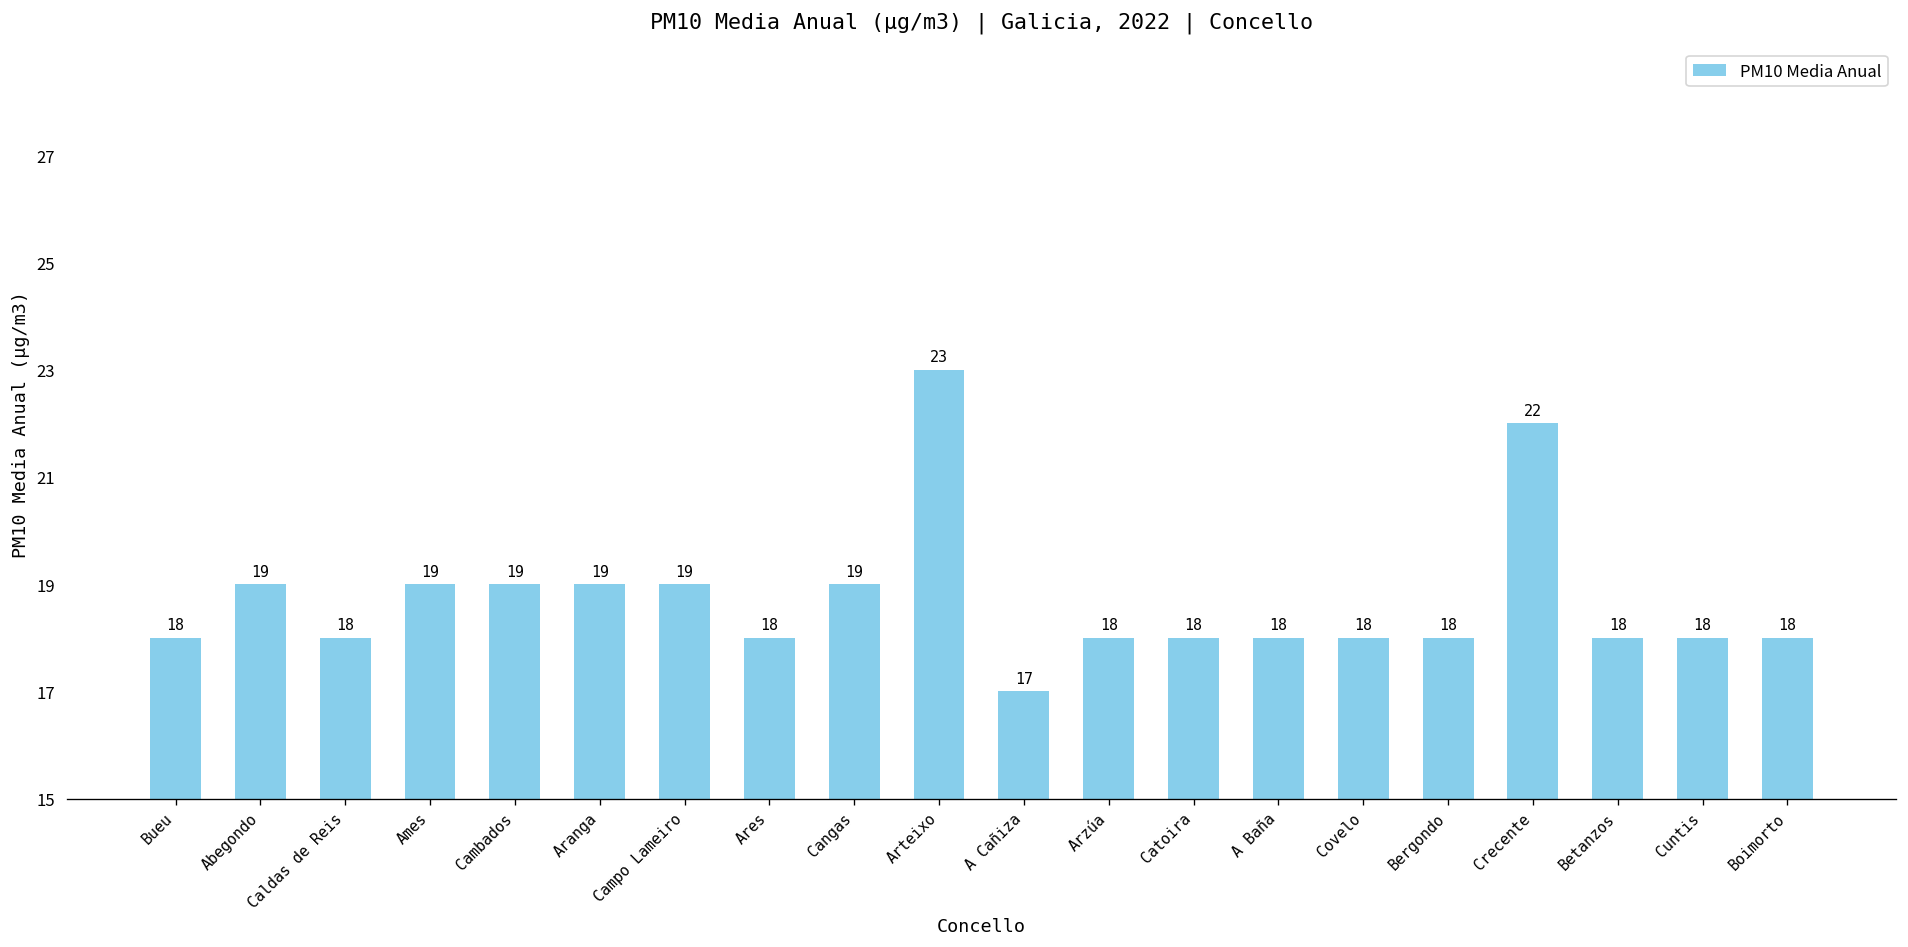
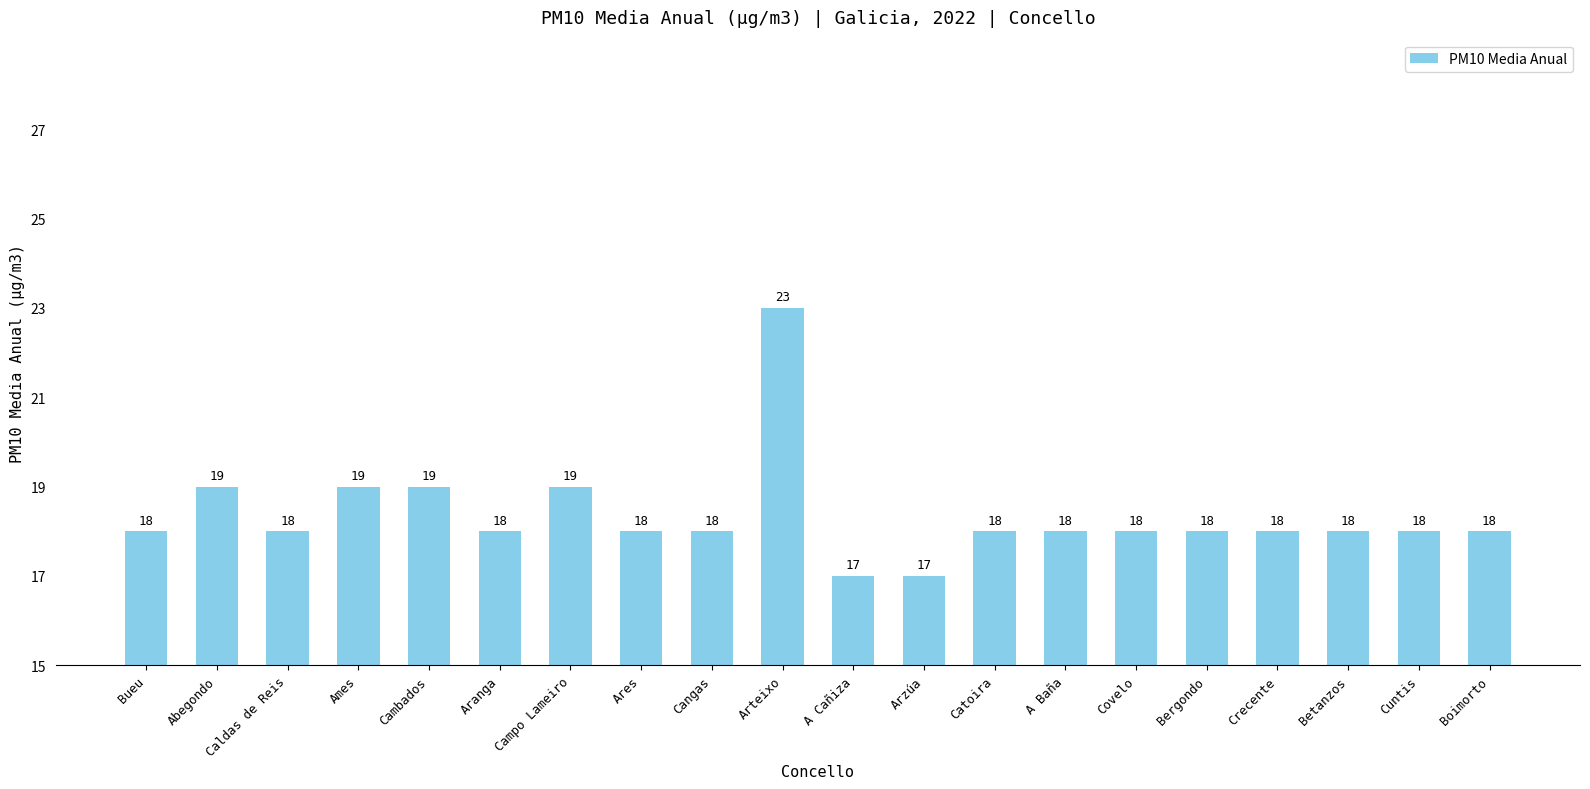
Aranga: 19 -> 18
Cangas: 19 -> 18
Arzúa: 18 -> 17
Crecente: 22 -> 18
